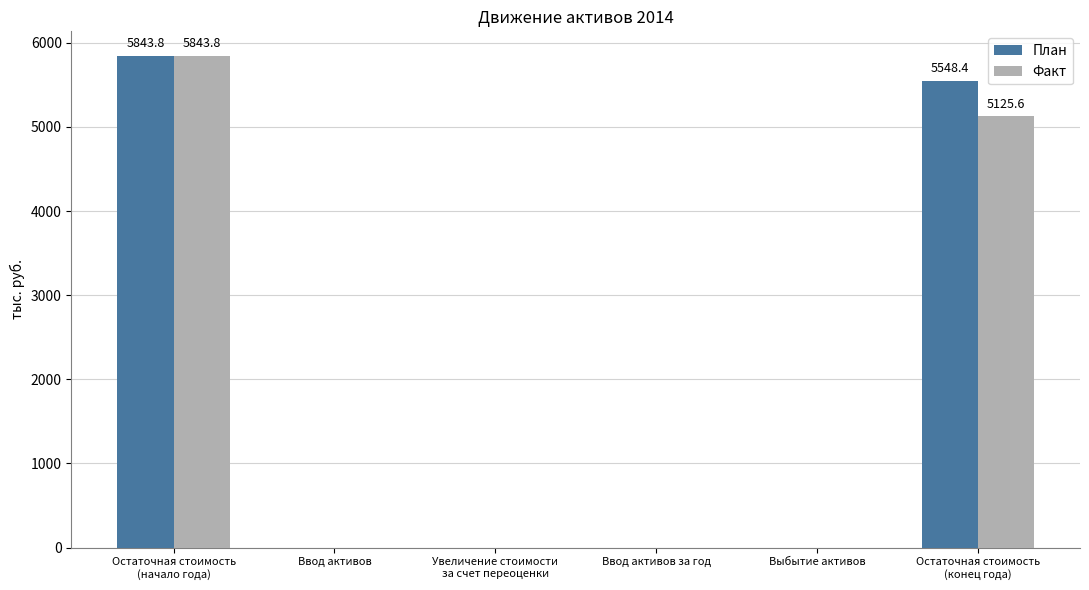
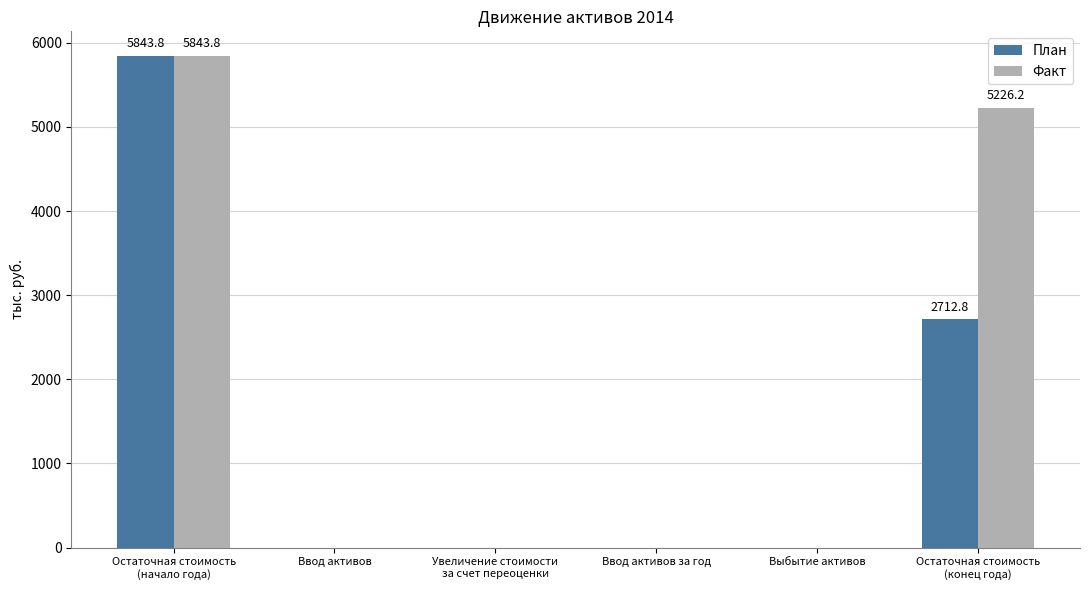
План, Остаточная стоимость (конец года): 5548.4 -> 2712.8
Факт, Остаточная стоимость (конец года): 5125.6 -> 5226.2
